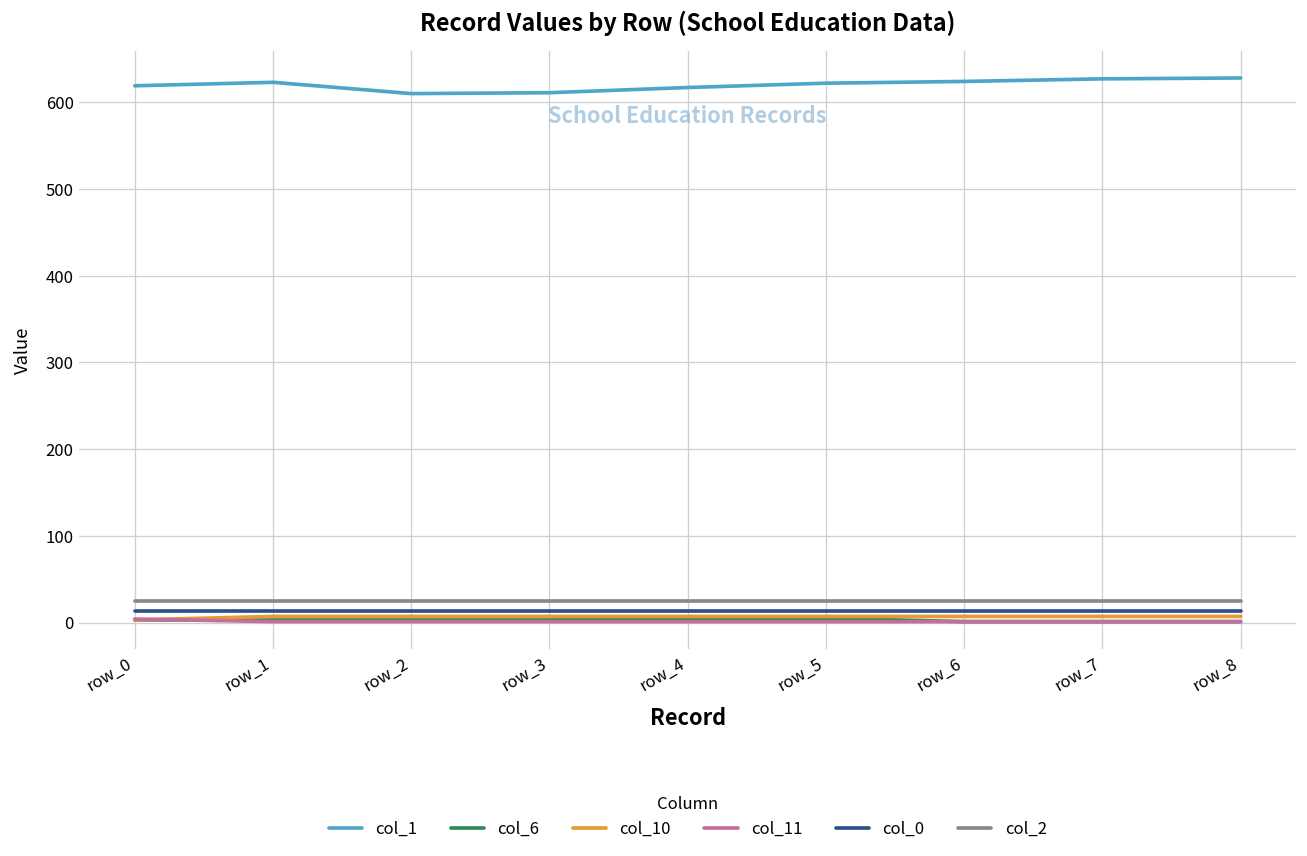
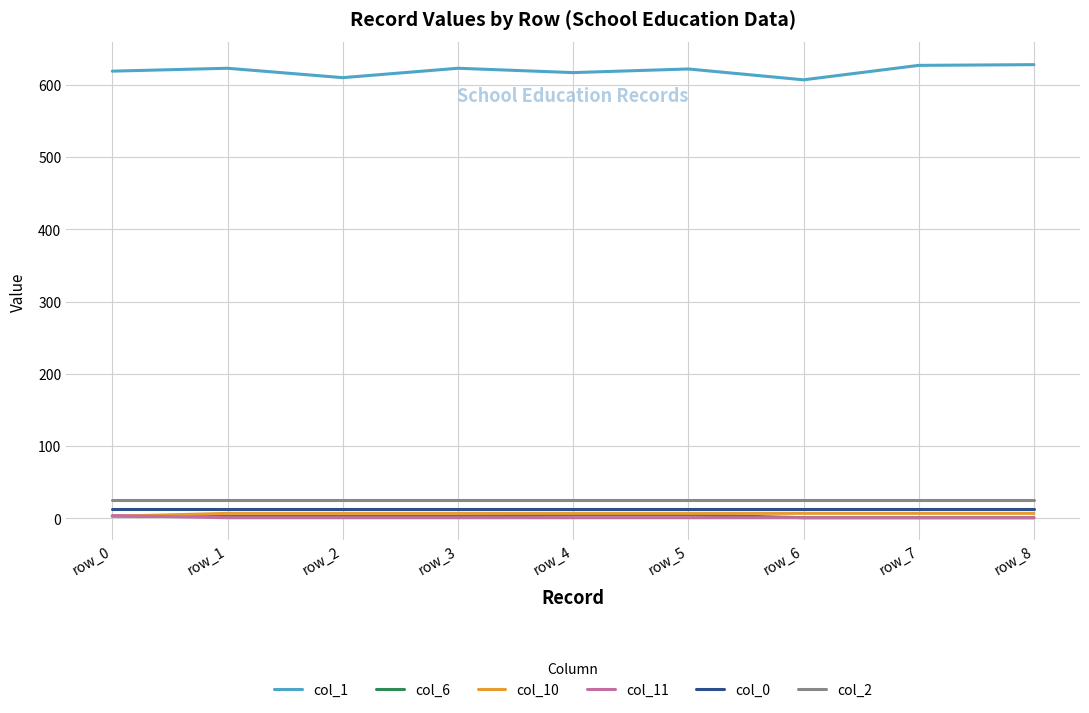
col_1, row_3: 610 -> 620
col_1, row_6: 620 -> 610
